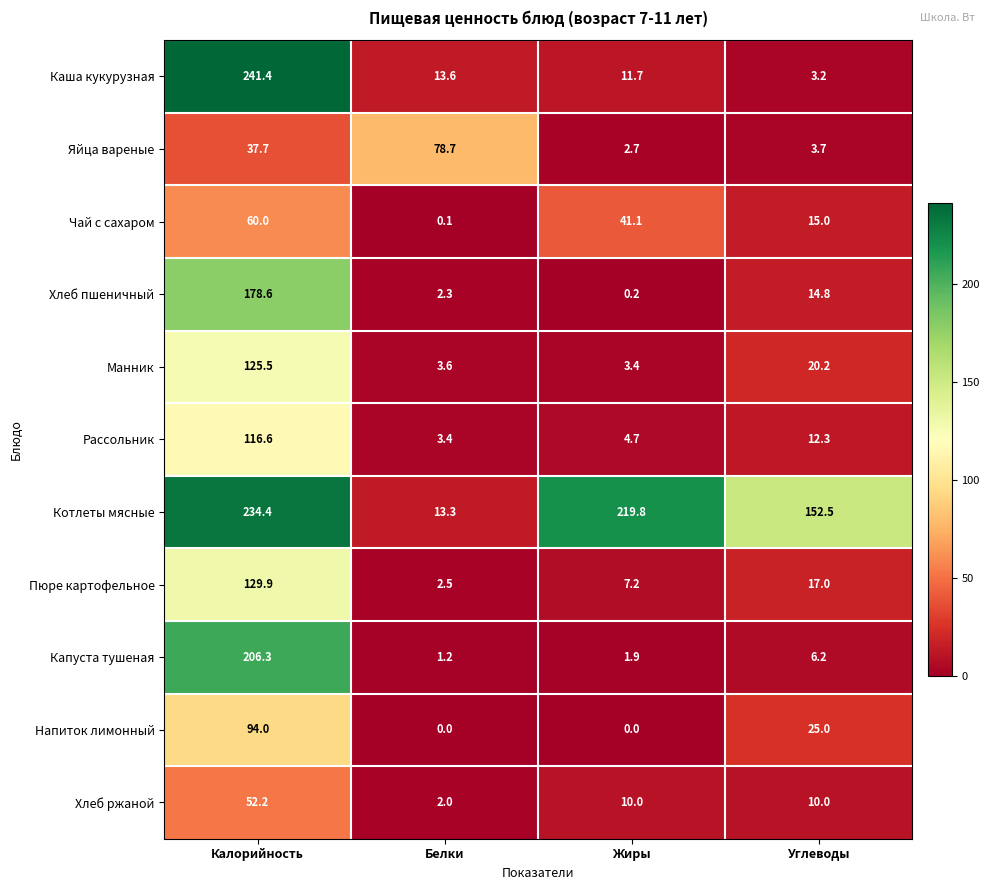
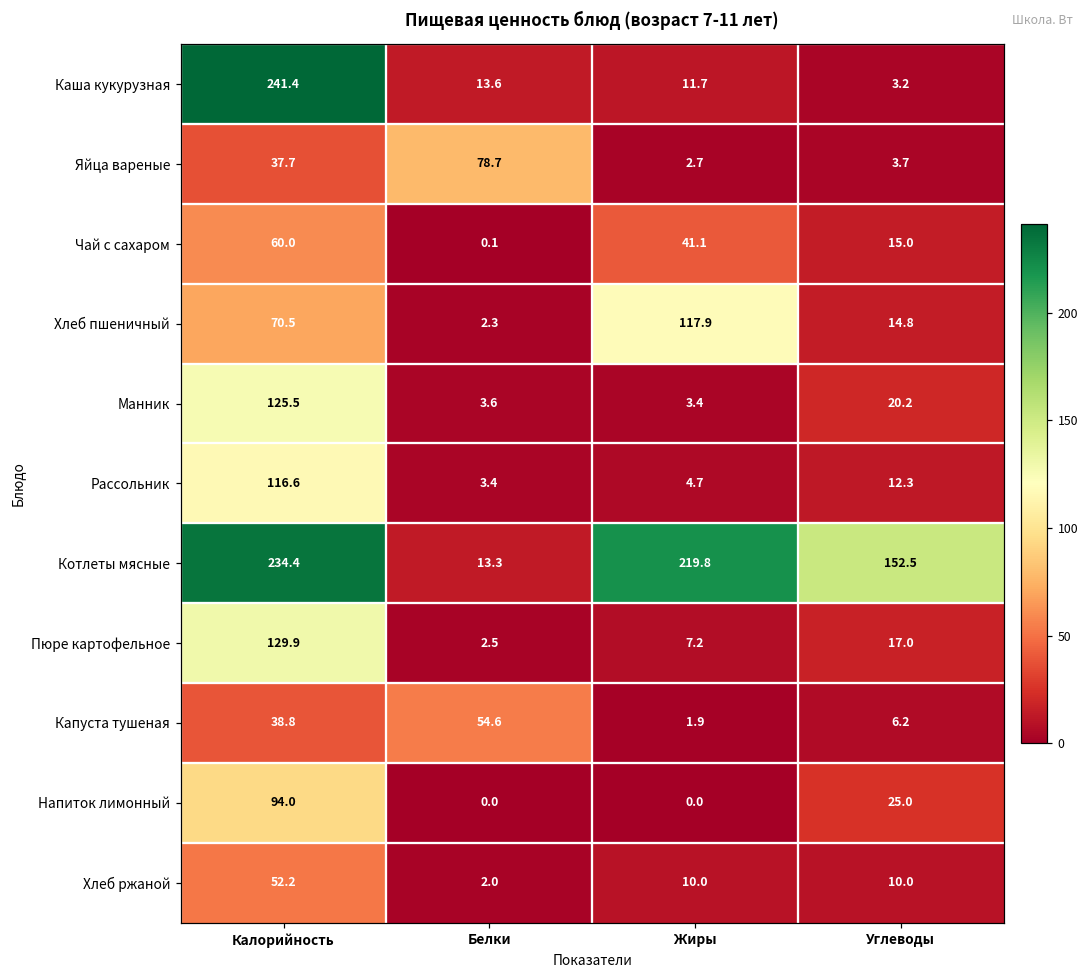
Хлеб пшеничный, Калорийность: 178.6 -> 70.5
Хлеб пшеничный, Жиры: 0.2 -> 117.9
Капуста тушеная, Калорийность: 206.3 -> 38.8
Капуста тушеная, Белки: 1.2 -> 54.6
